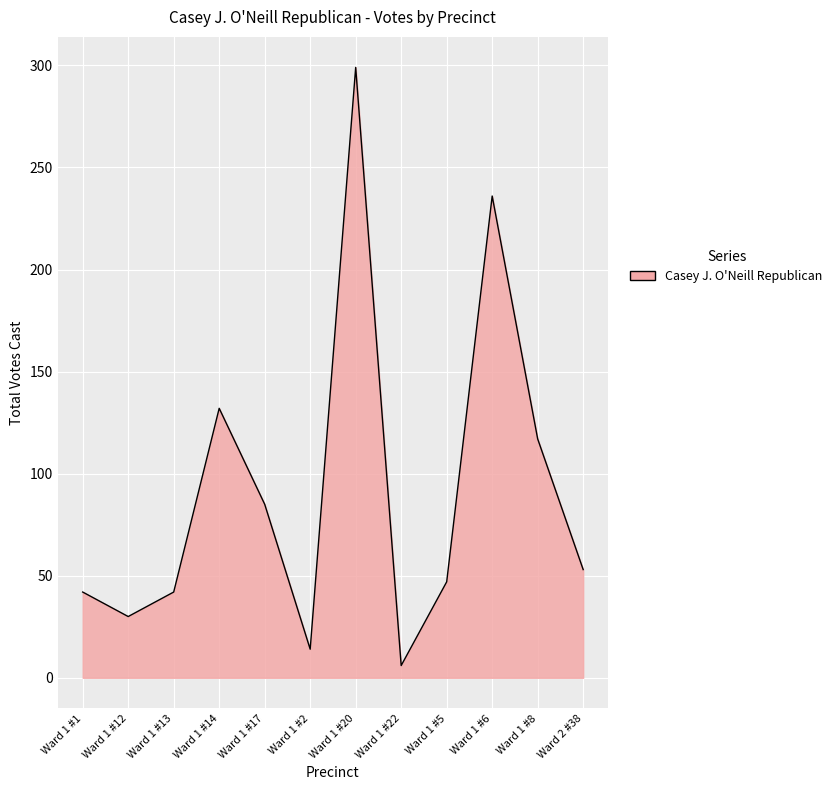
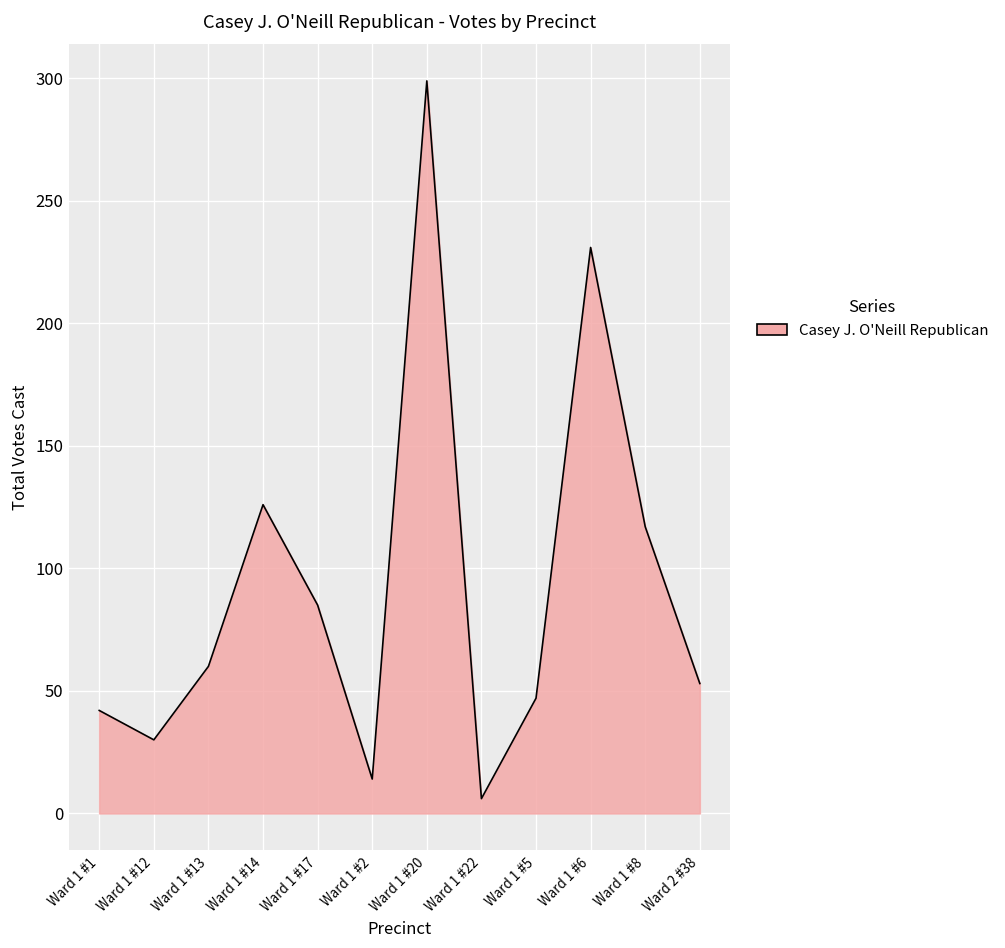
Ward 1 #13: 42 -> 60
Ward 1 #14: 132 -> 126
Ward 1 #6: 236 -> 231
